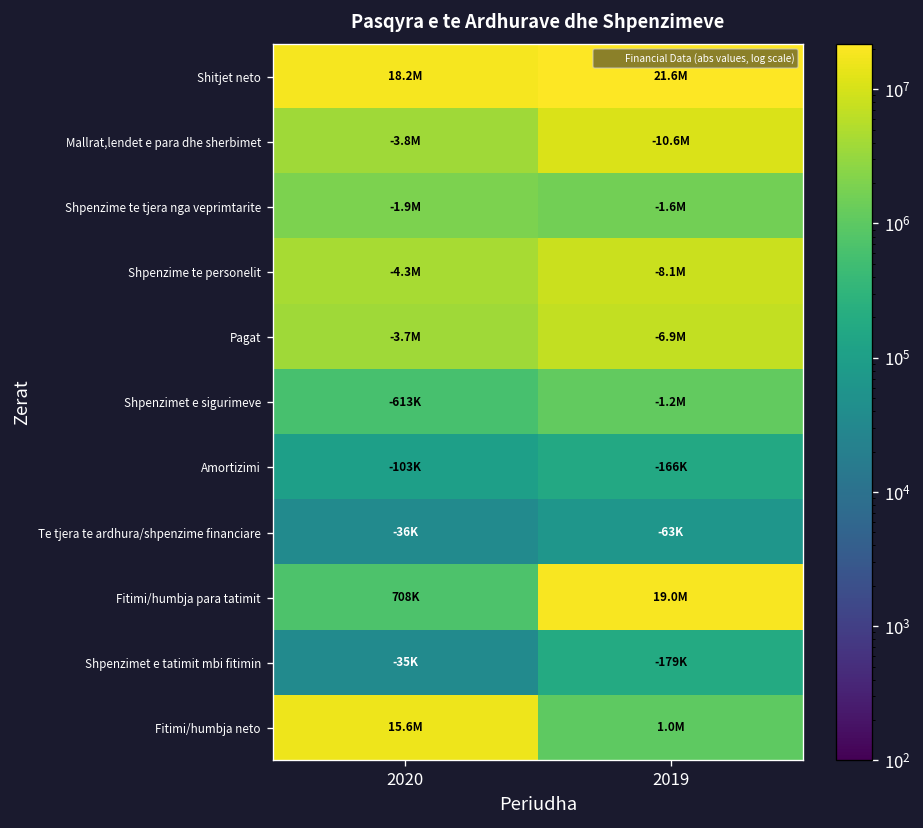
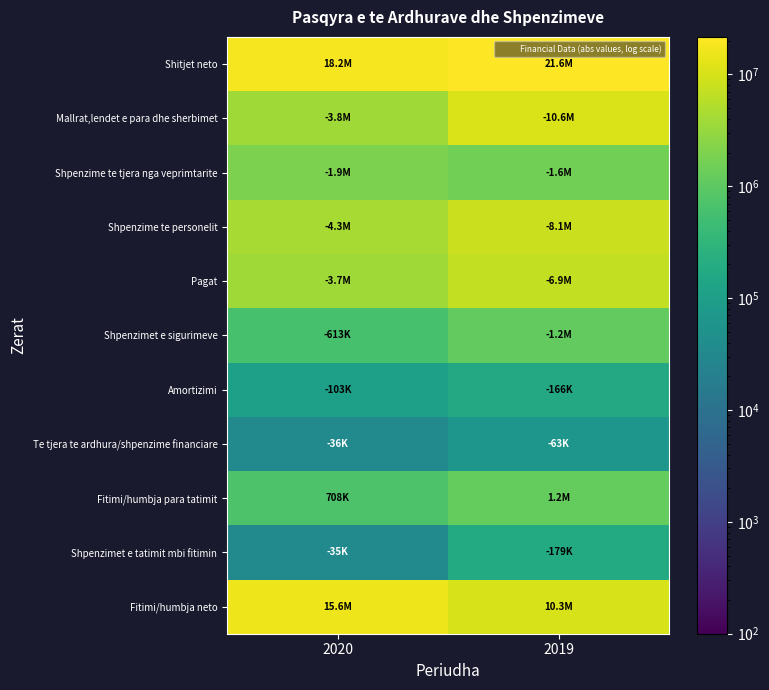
Fitimi/humbja para tatimit, 2019: 19.0M -> 1.2M
Fitimi/humbja neto, 2019: 1.0M -> 10.3M
